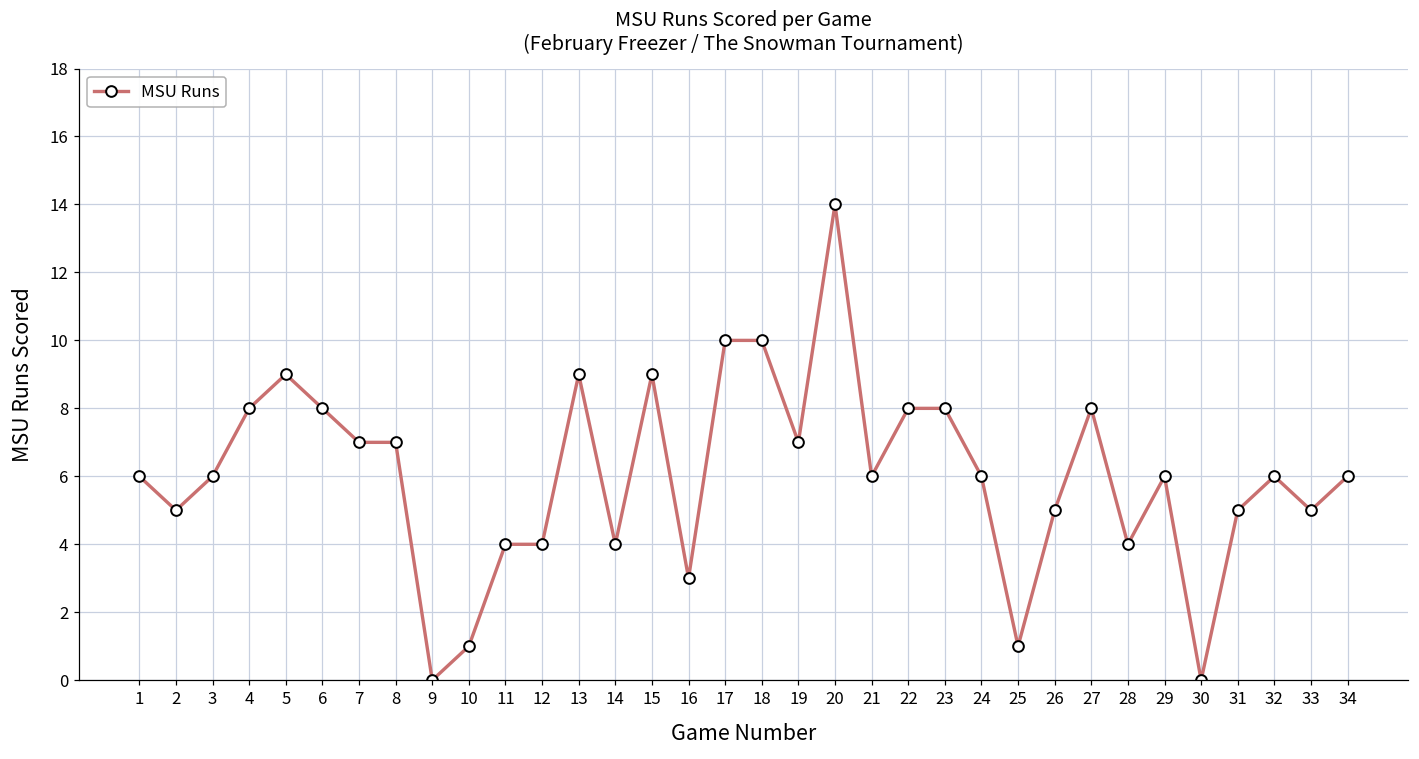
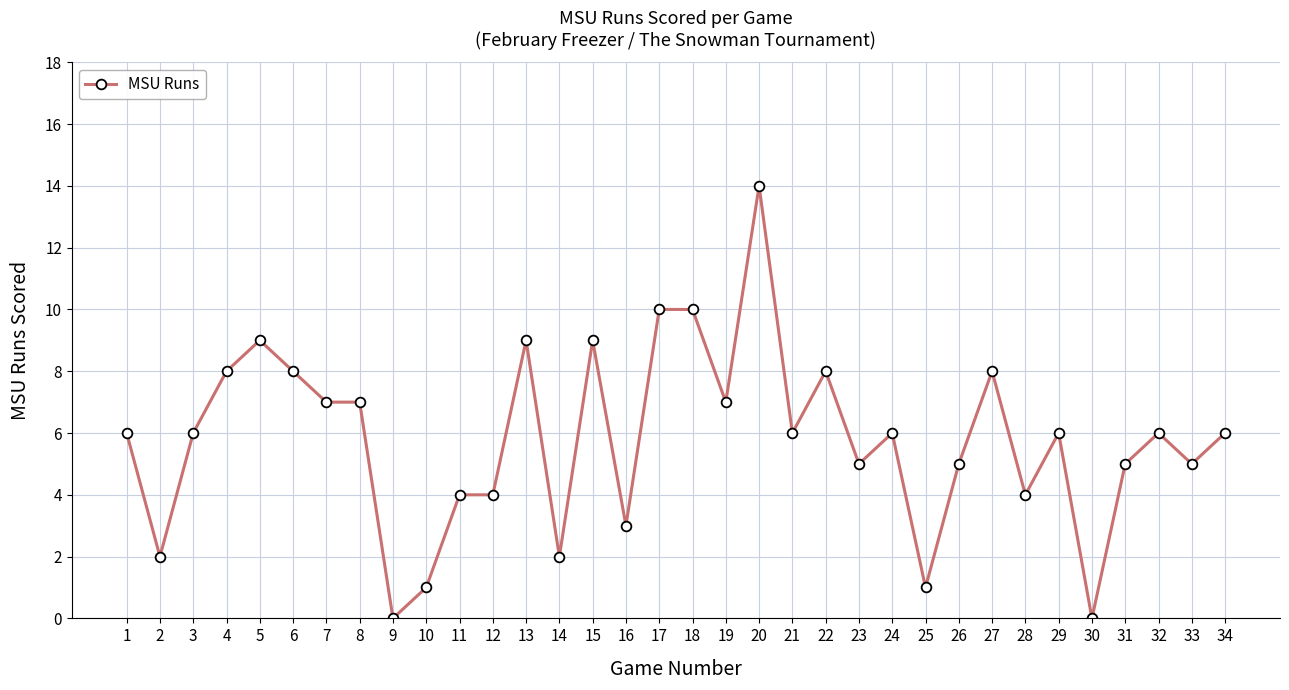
2: 5 -> 2
14: 4 -> 2
23: 8 -> 5
